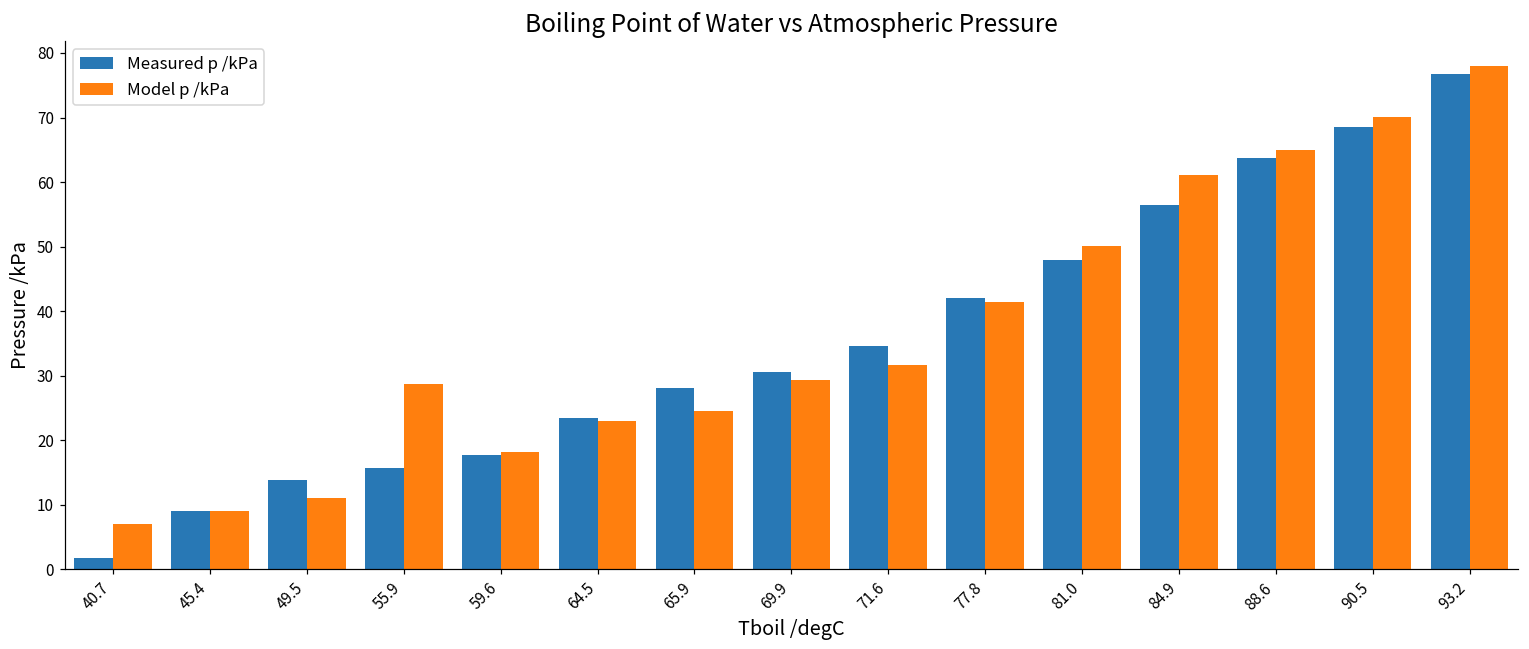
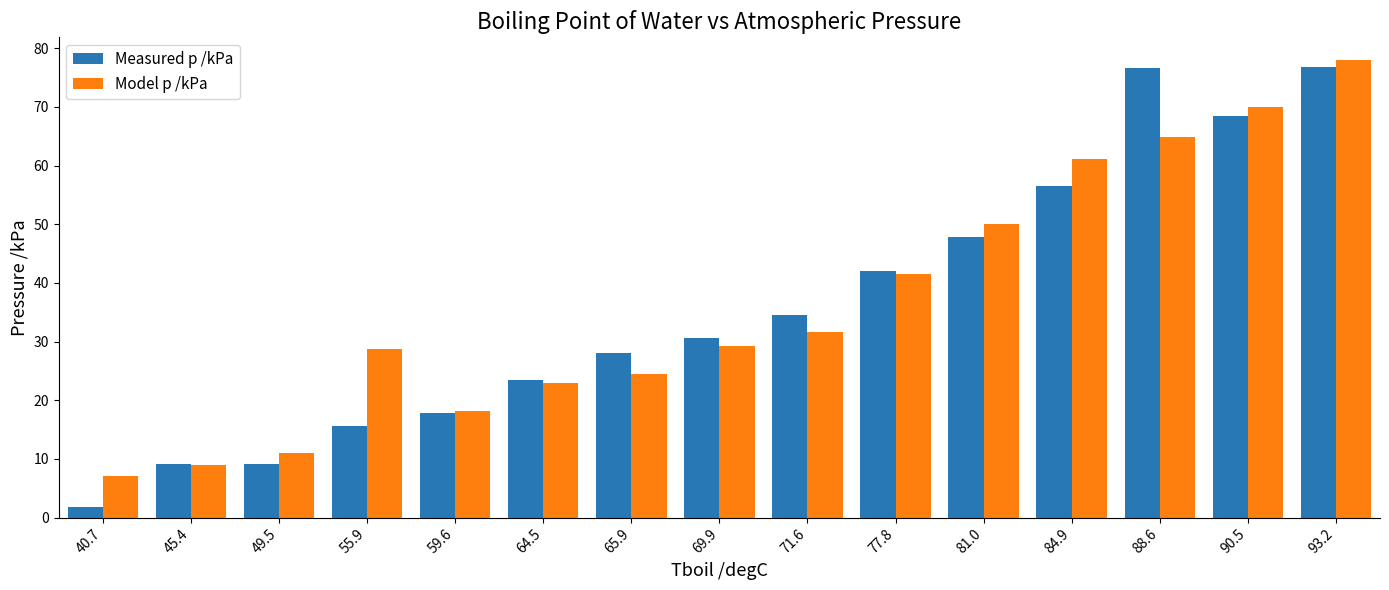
Measured p /kPa, 49.5: 14 -> 9
Measured p /kPa, 88.6: 64 -> 77
